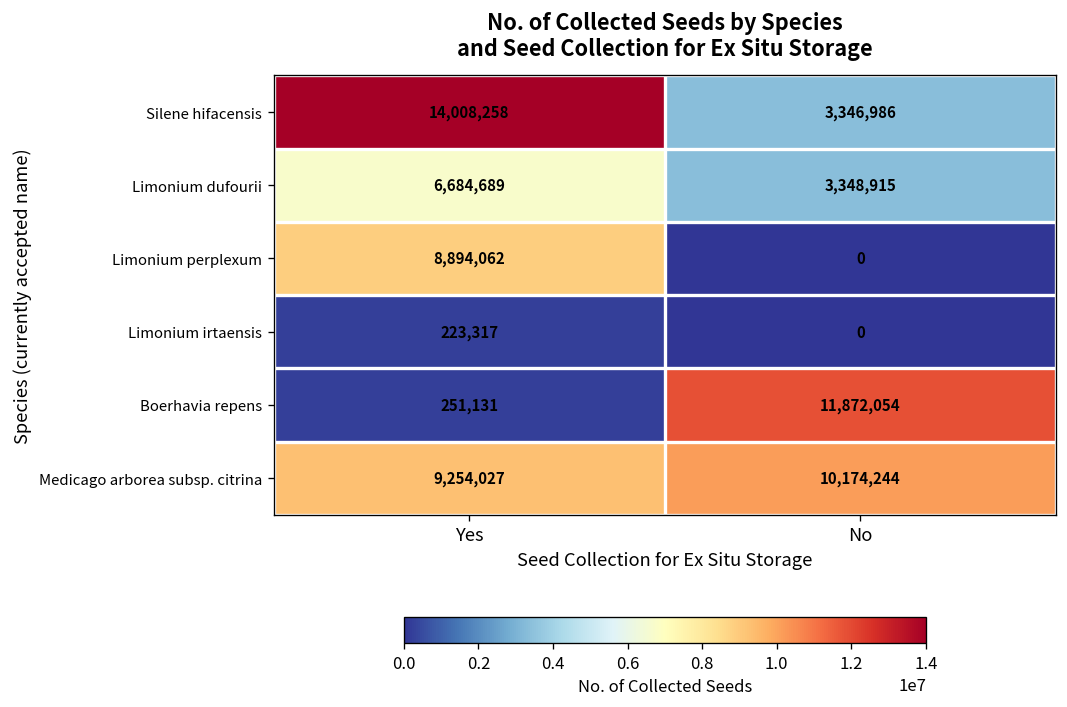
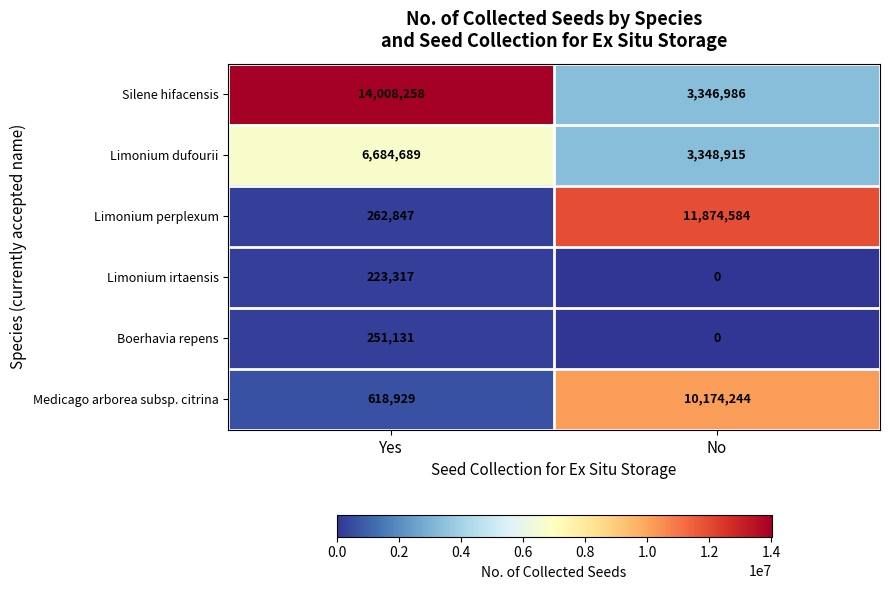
Limonium perplexum, Yes: 8,894,062 -> 262,847
Limonium perplexum, No: 0 -> 11,874,584
Boerhavia repens, No: 11,872,054 -> 0
Medicago arborea subsp. citrina, Yes: 9,254,027 -> 618,929
